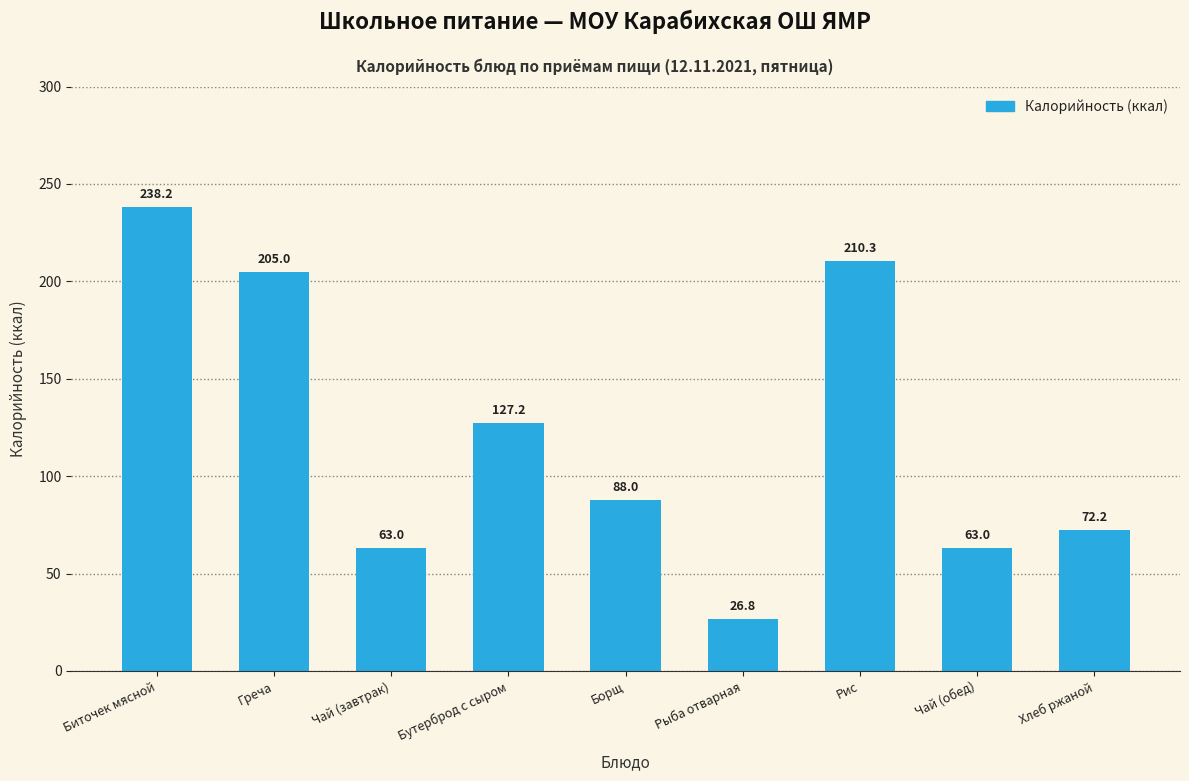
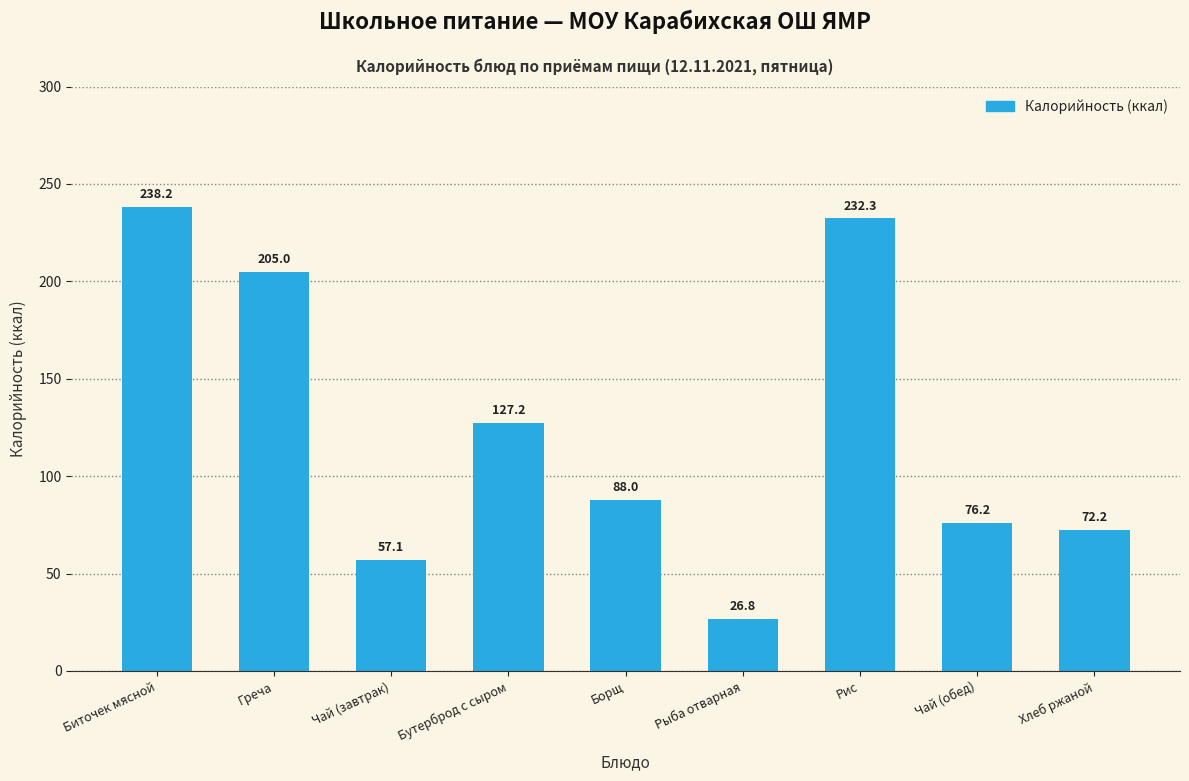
Чай (завтрак): 63.0 -> 57.1
Рис: 210.3 -> 232.3
Чай (обед): 63.0 -> 76.2
